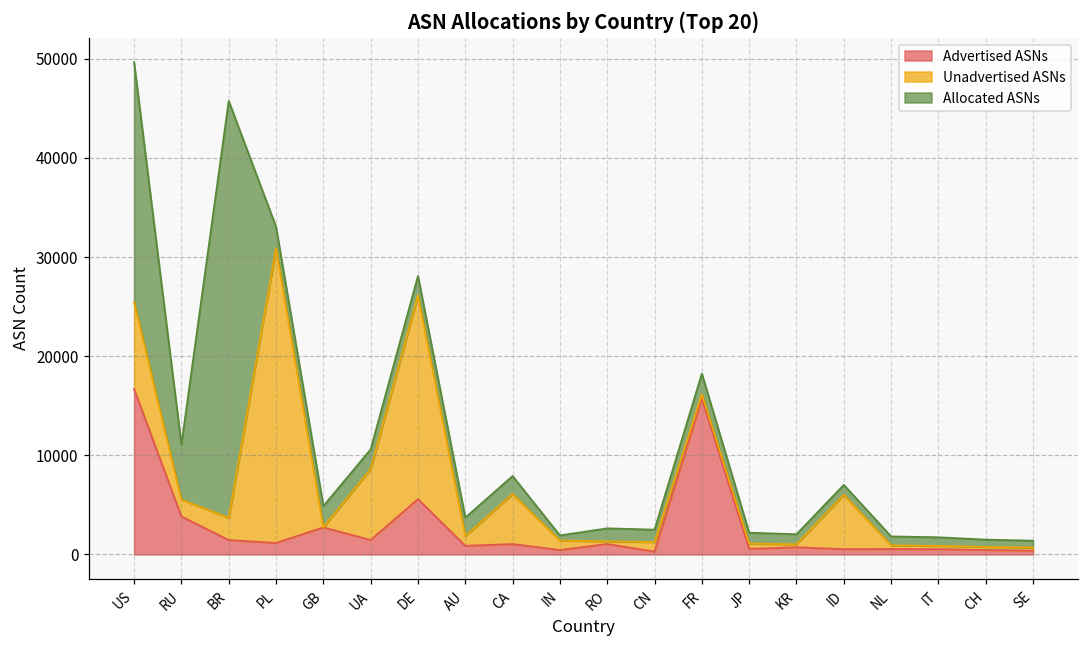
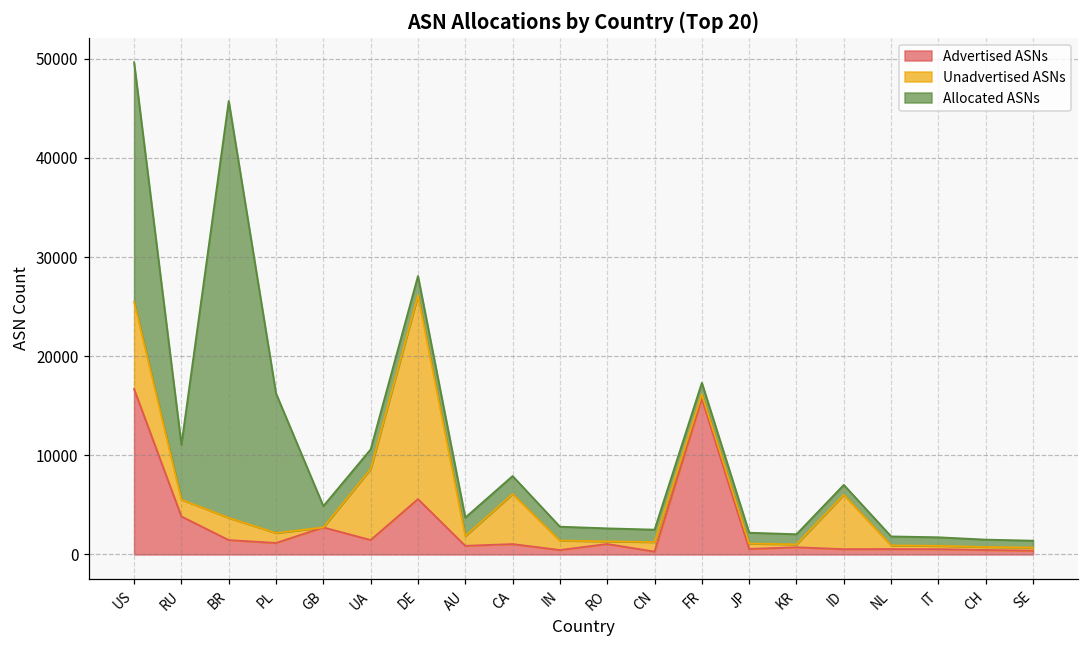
Unadvertised ASNs, PL: 30000 -> 1000
Allocated ASNs, PL: 2000 -> 14000
Allocated ASNs, IN: 500 -> 1400
Allocated ASNs, FR: 2000 -> 1000
